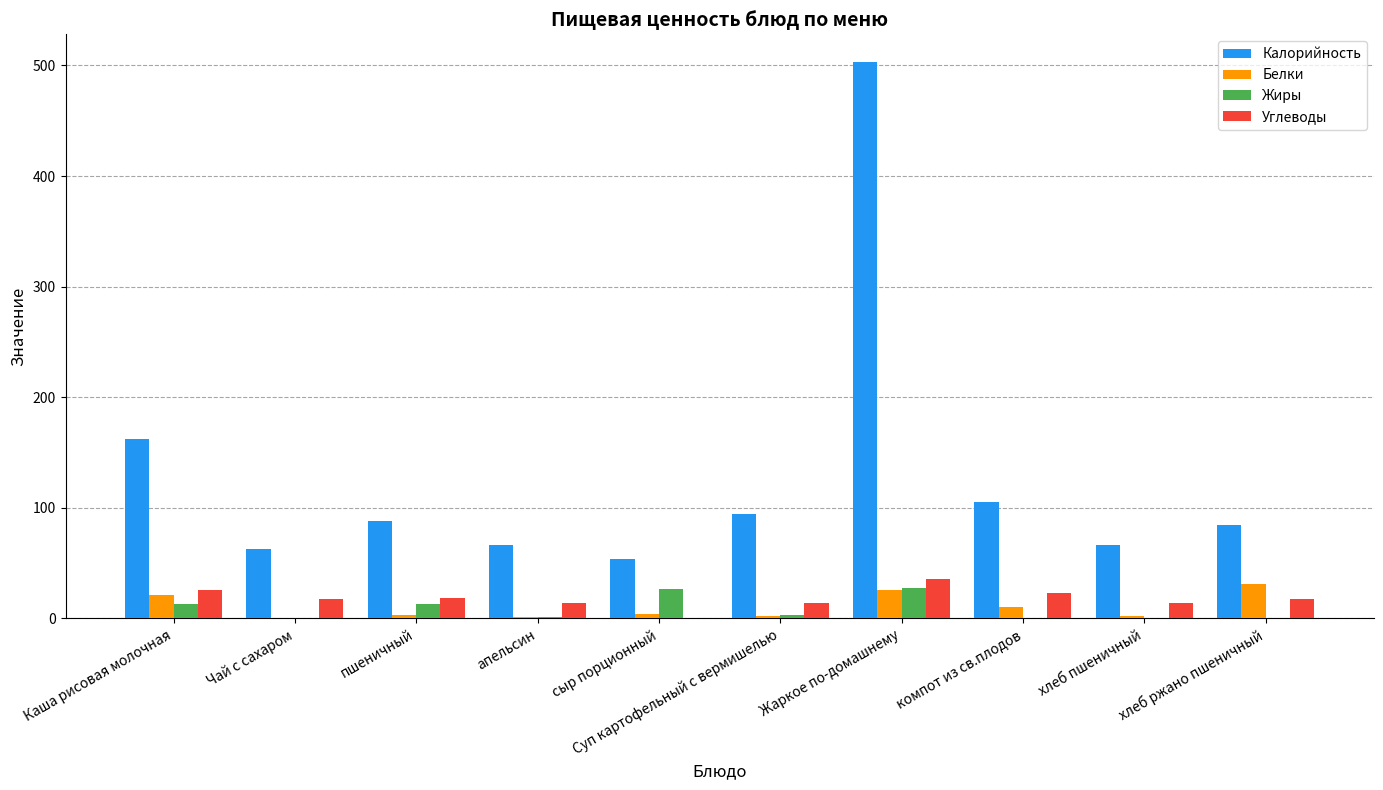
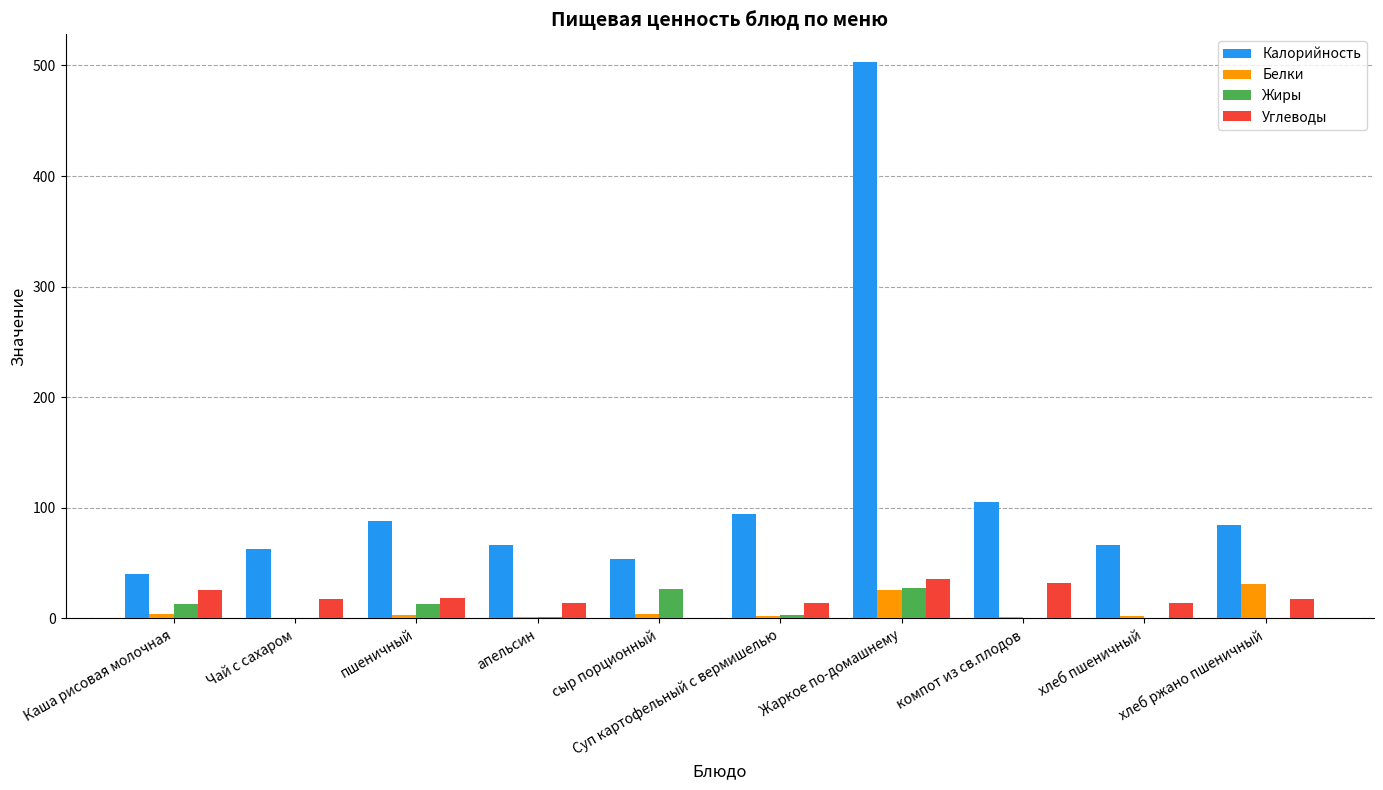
Калорийность, Каша рисовая молочная: 162 -> 40
Белки, Каша рисовая молочная: 21 -> 4
Белки, компот из св.плодов: 10 -> 1
Углеводы, компот из св.плодов: 23 -> 32
